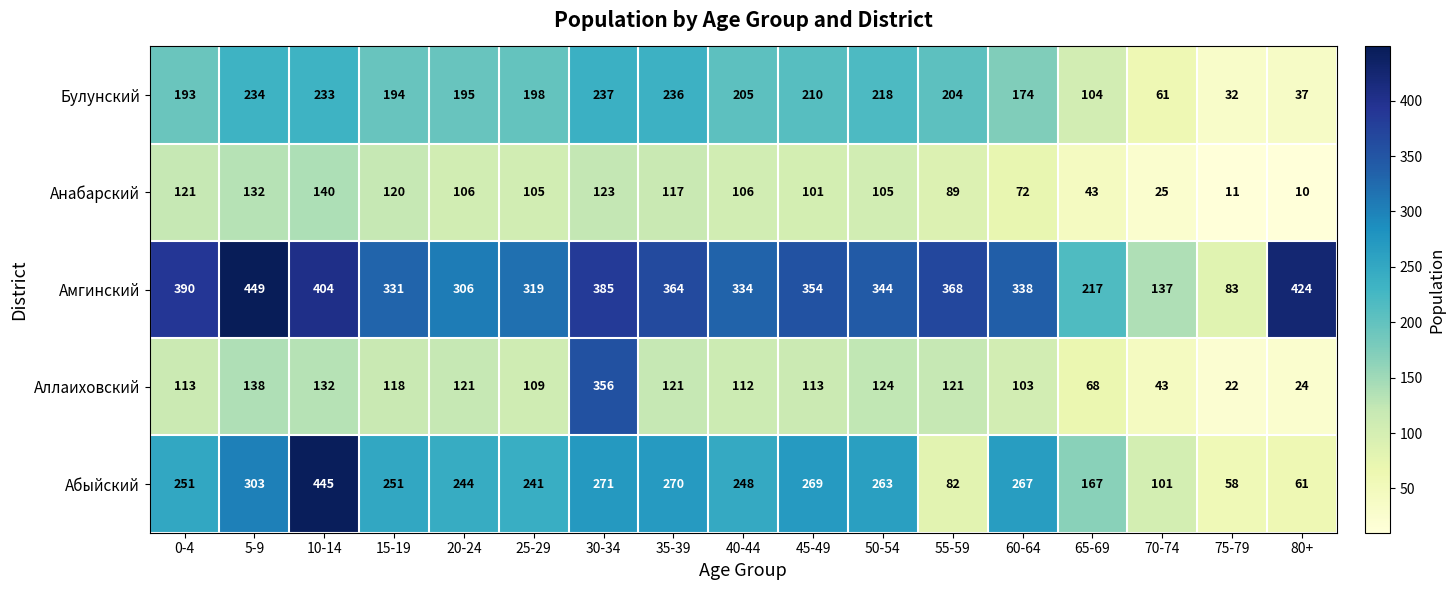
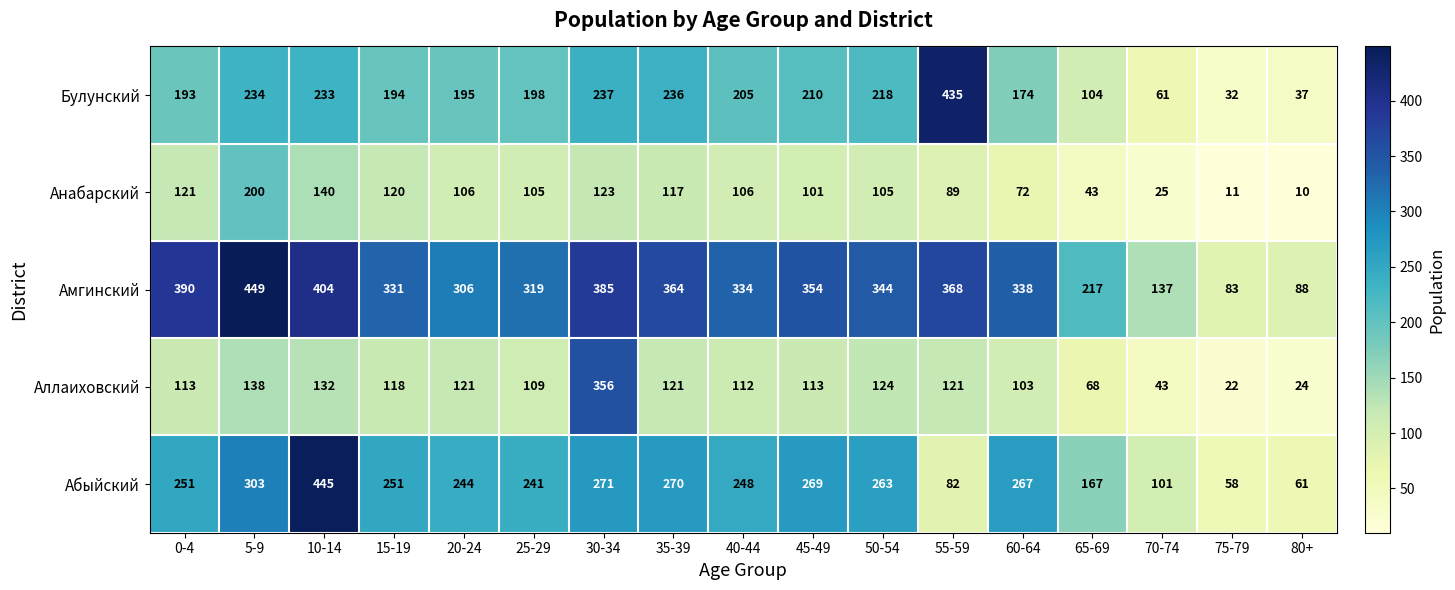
Булунский, 55-59: 204 -> 435
Анабарский, 5-9: 132 -> 200
Амгинский, 80+: 424 -> 88
